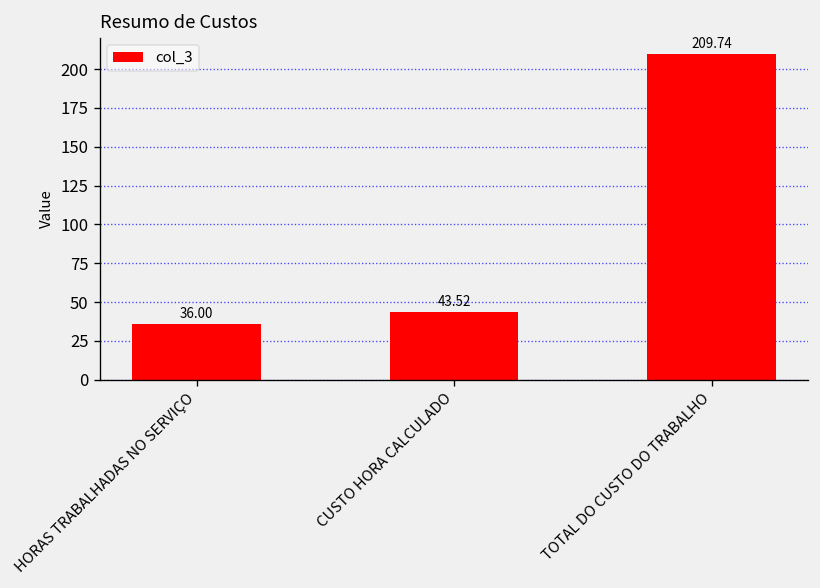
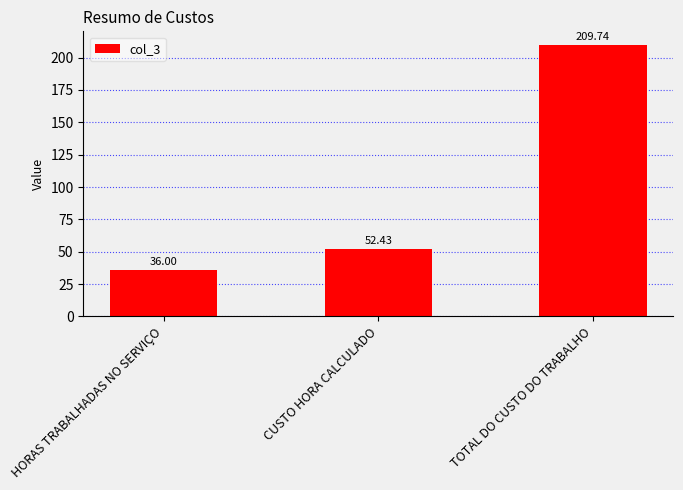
CUSTO HORA CALCULADO: 43.52 -> 52.43
